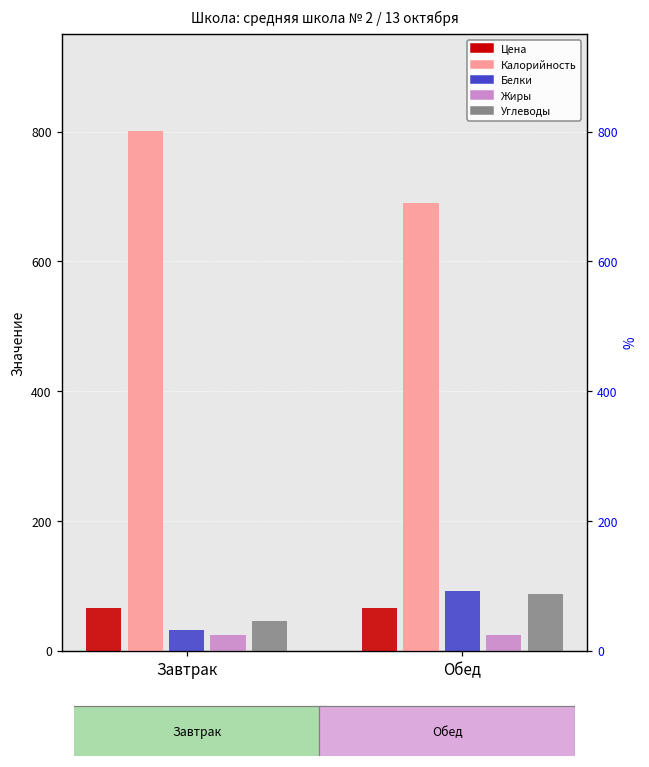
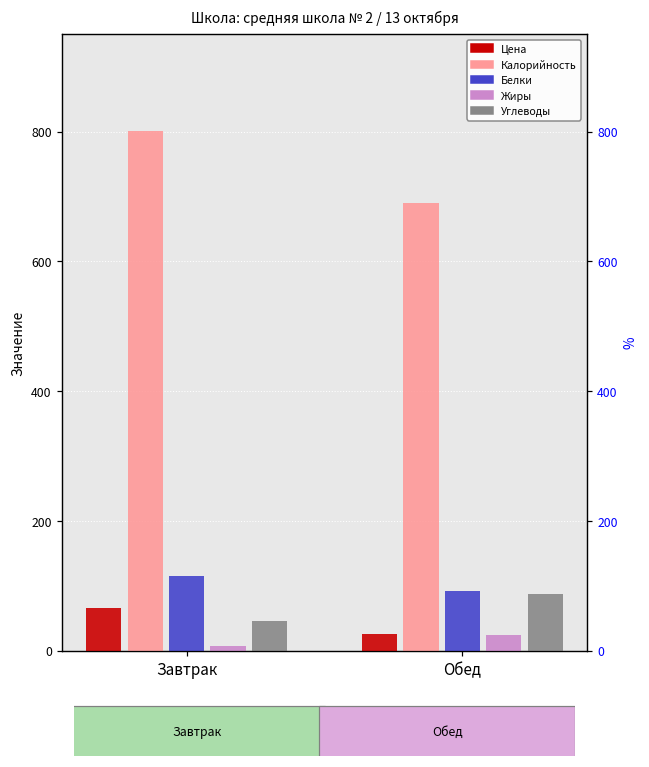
Белки, Завтрак: 30 -> 120
Жиры, Завтрак: 20 -> 10
Цена, Обед: 70 -> 30
